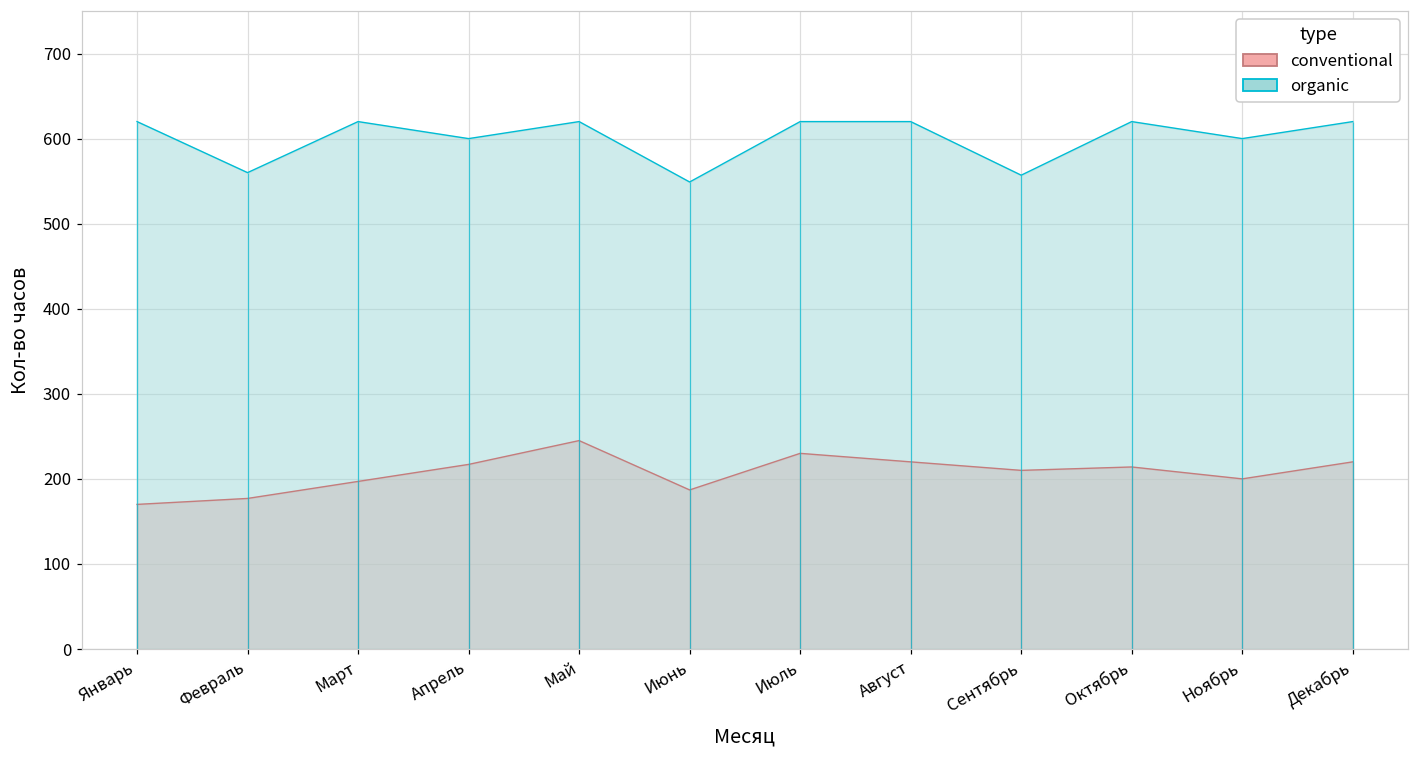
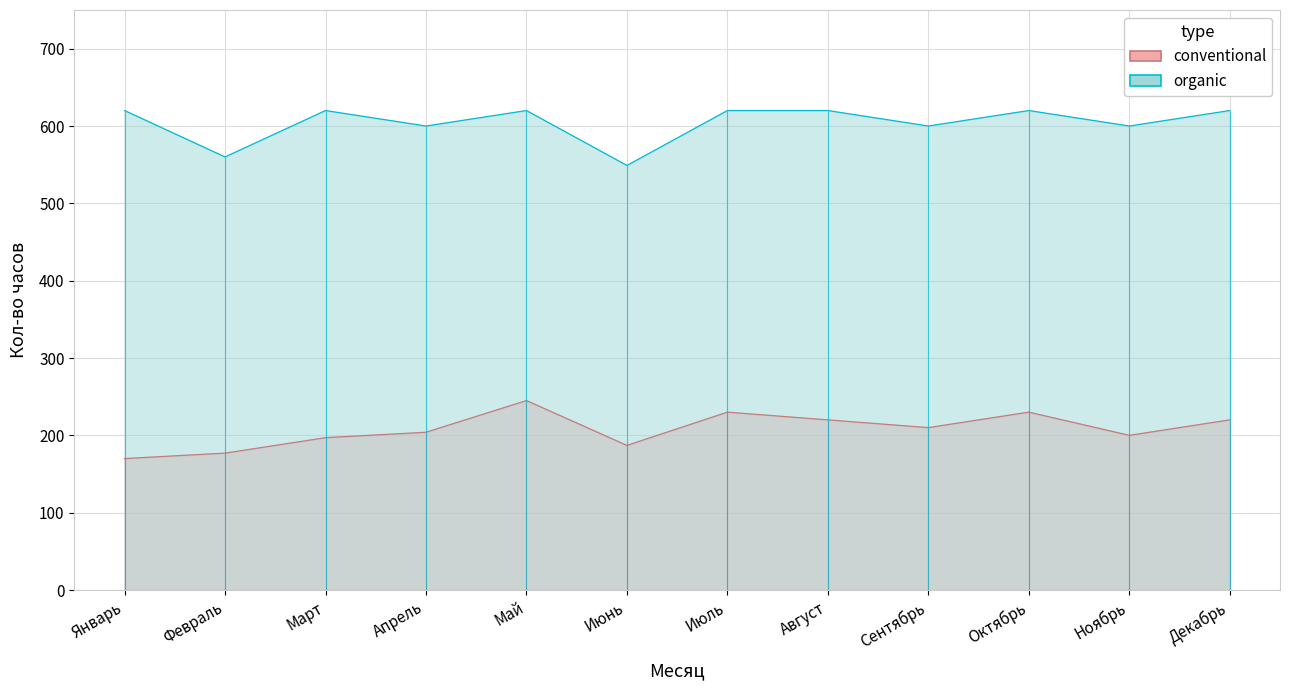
conventional, Апрель: 220 -> 200
organic, Сентябрь: 560 -> 600
conventional, Октябрь: 210 -> 230
